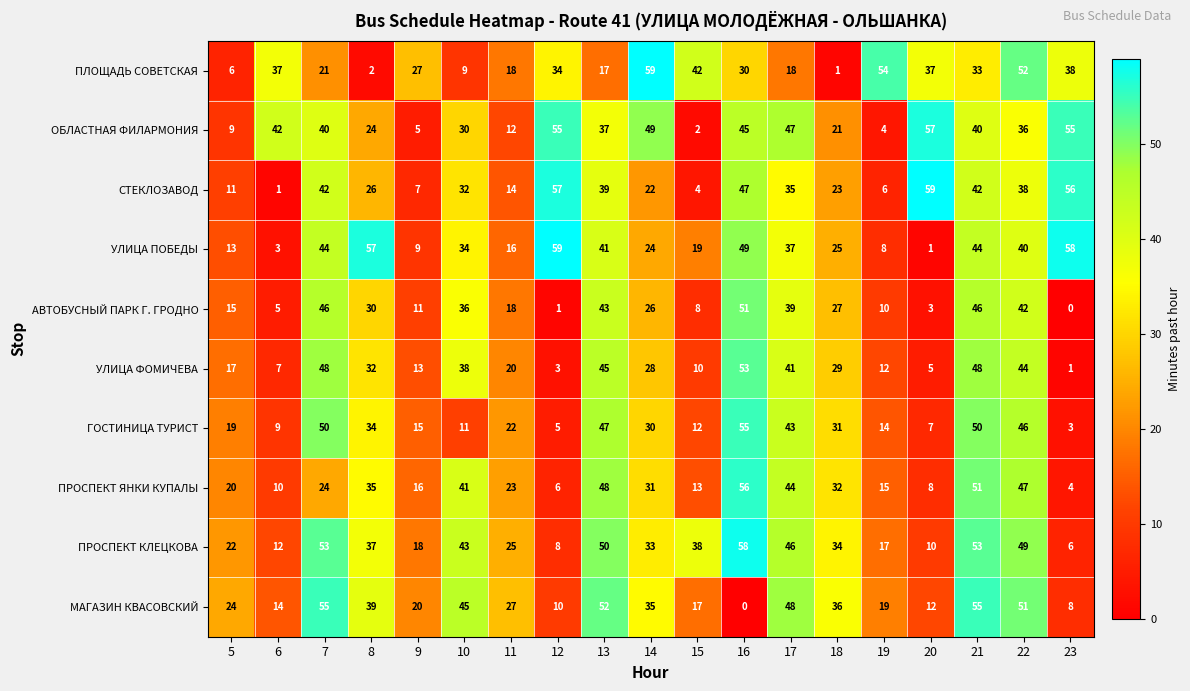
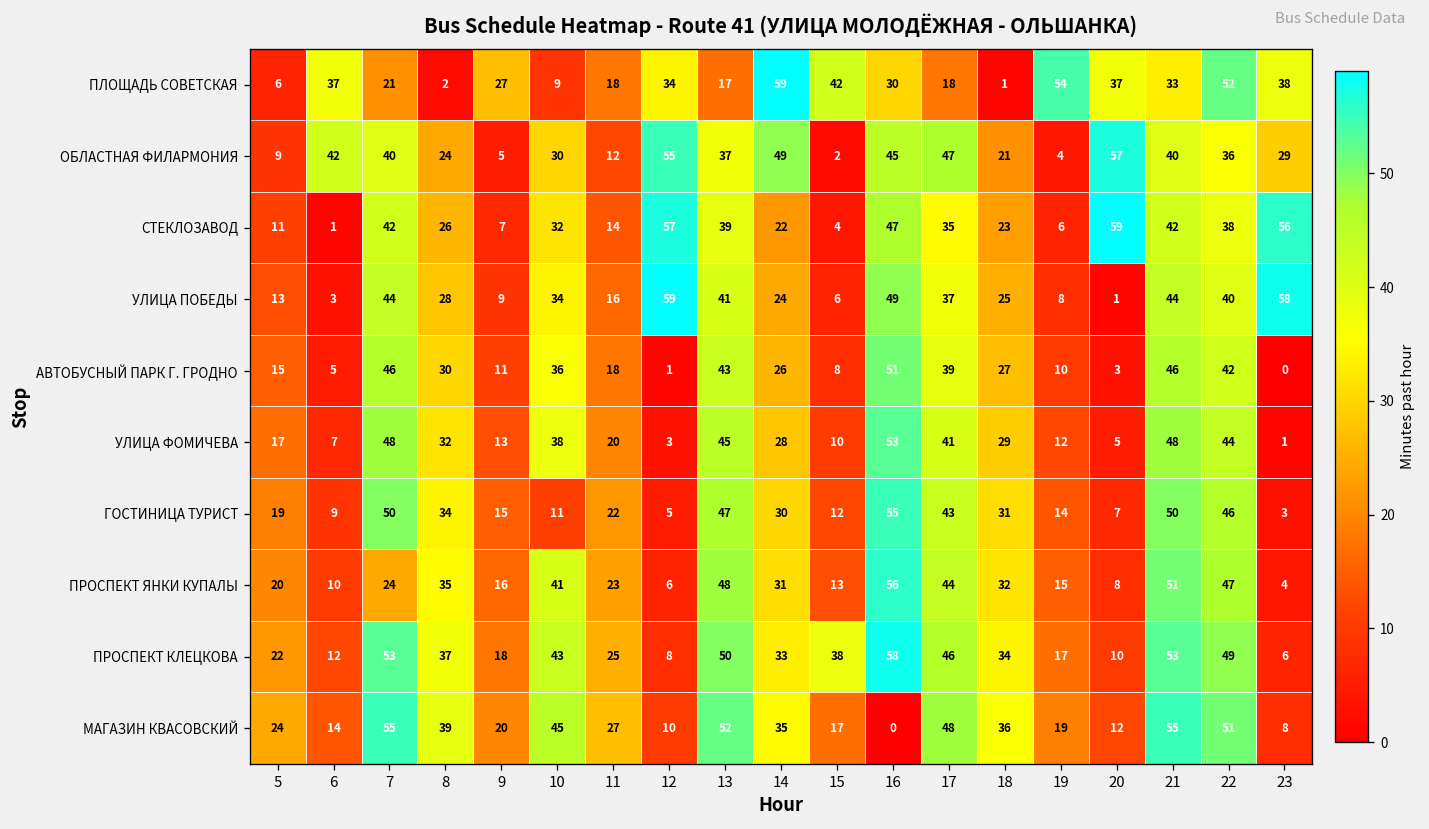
ОБЛАСТНАЯ ФИЛАРМОНИЯ, 23: 55 -> 29
УЛИЦА ПОБЕДЫ, 8: 57 -> 28
УЛИЦА ПОБЕДЫ, 15: 19 -> 6
